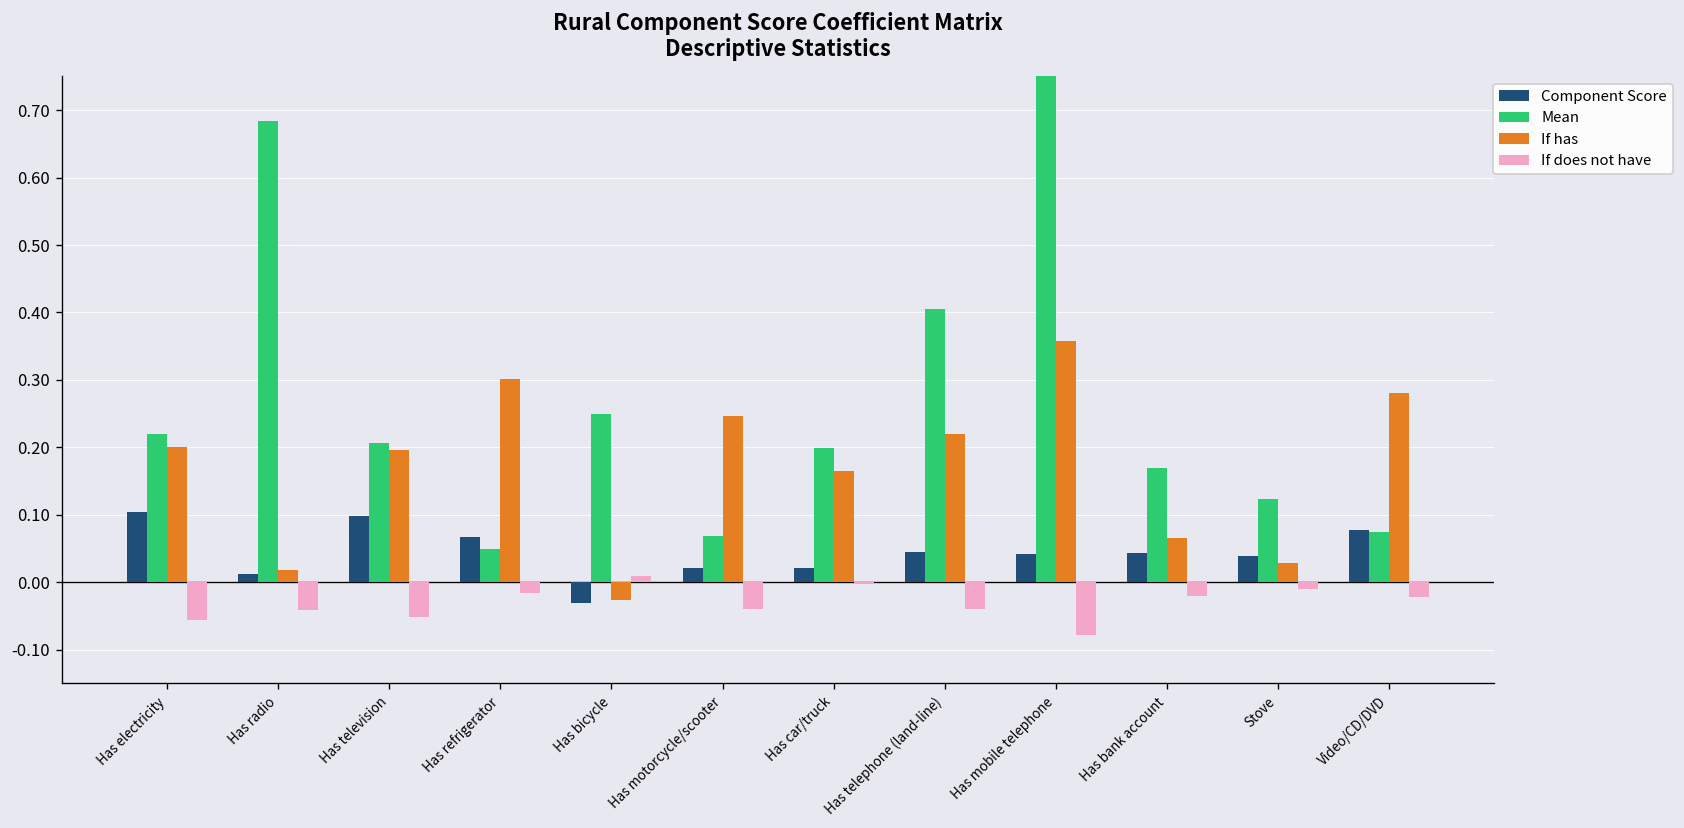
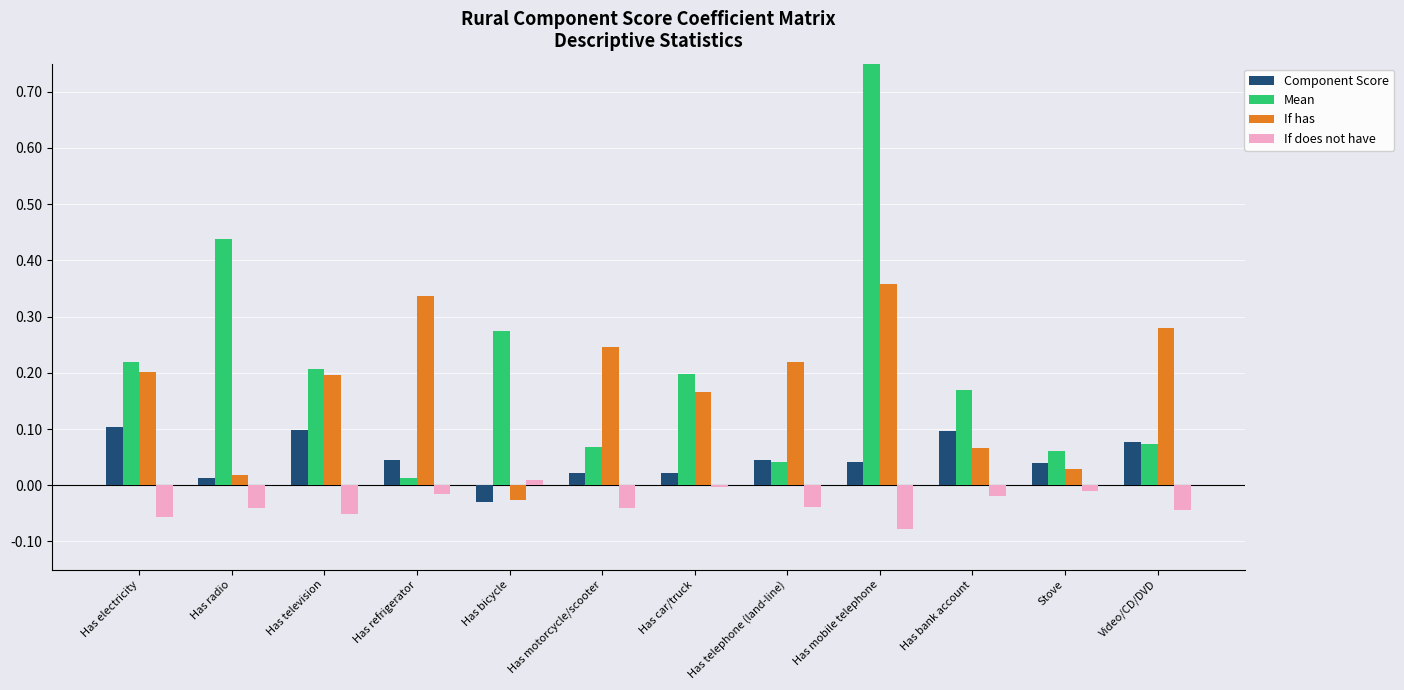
Mean, Has radio: 0.68 -> 0.44
Component Score, Has refrigerator: 0.07 -> 0.05
Mean, Has refrigerator: 0.05 -> 0.01
If has, Has refrigerator: 0.30 -> 0.34
Mean, Has bicycle: 0.25 -> 0.27
Mean, Has telephone (land-line): 0.41 -> 0.04
Component Score, Has bank account: 0.04 -> 0.10
Mean, Stove: 0.12 -> 0.06
If does not have, Video/CD/DVD: -0.02 -> -0.04
